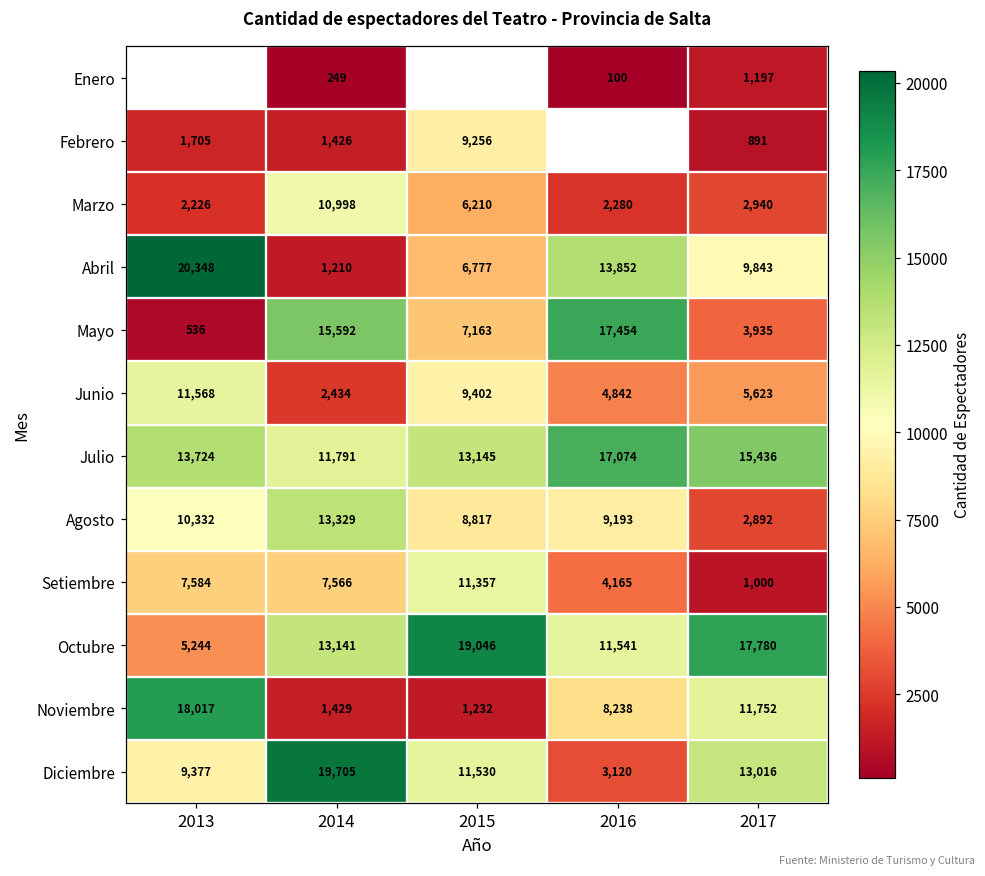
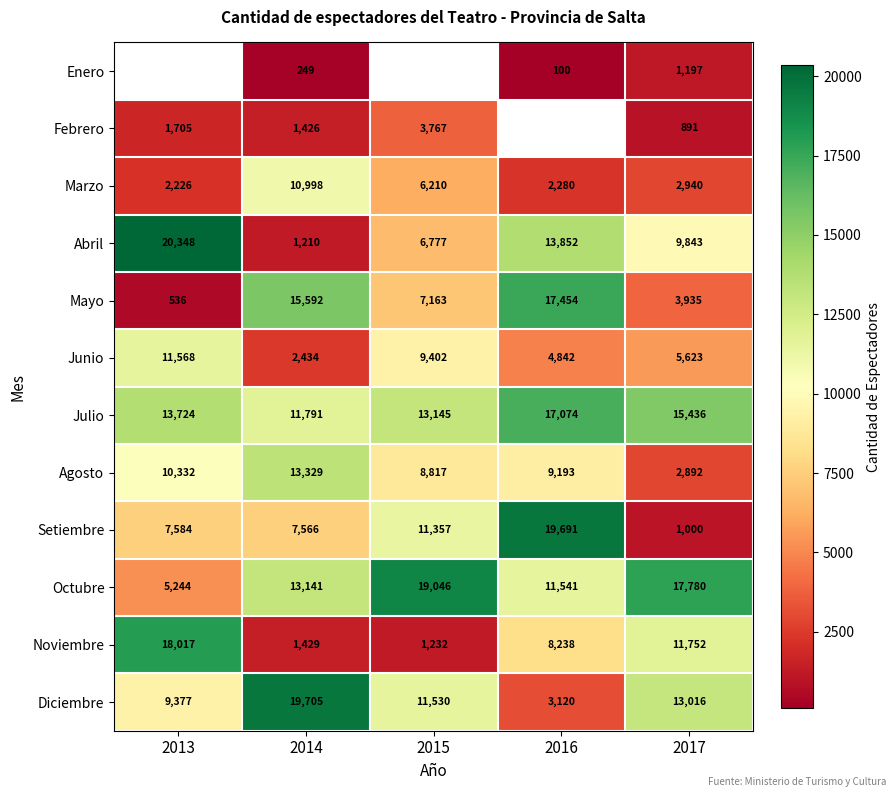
Febrero, 2015: 9,256 -> 3,767
Setiembre, 2016: 4,165 -> 19,691
